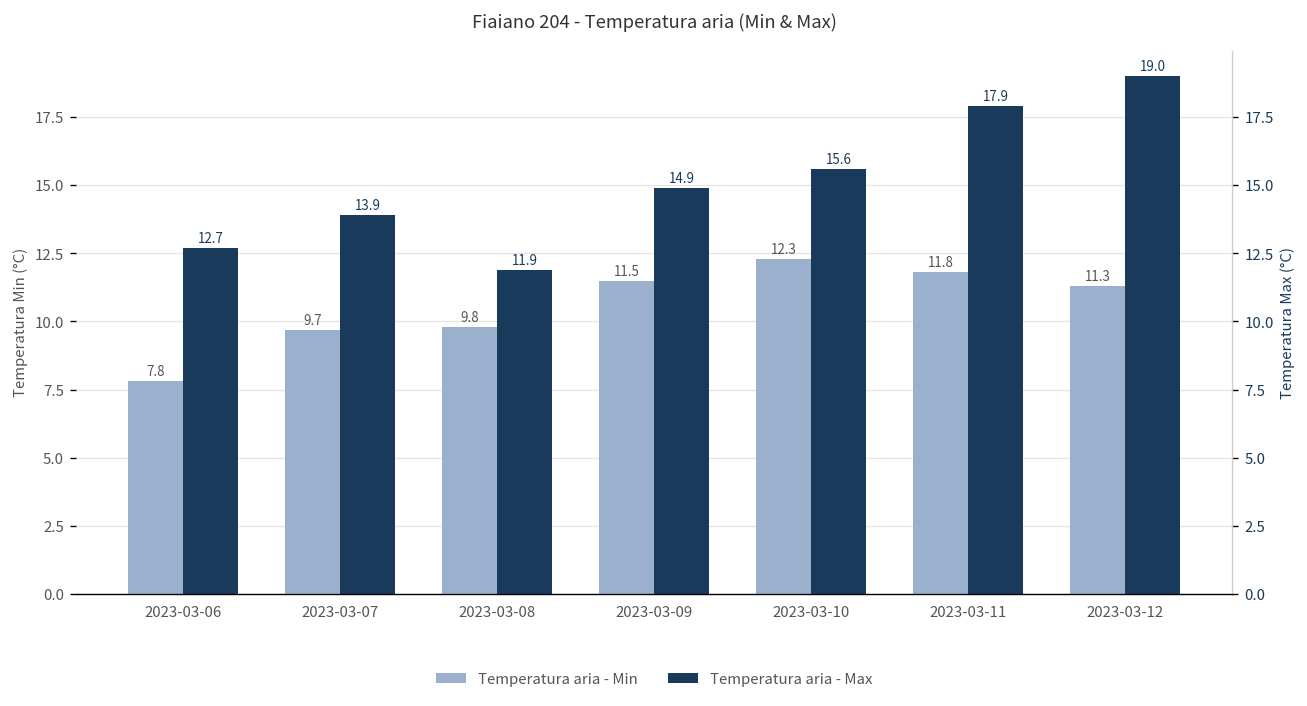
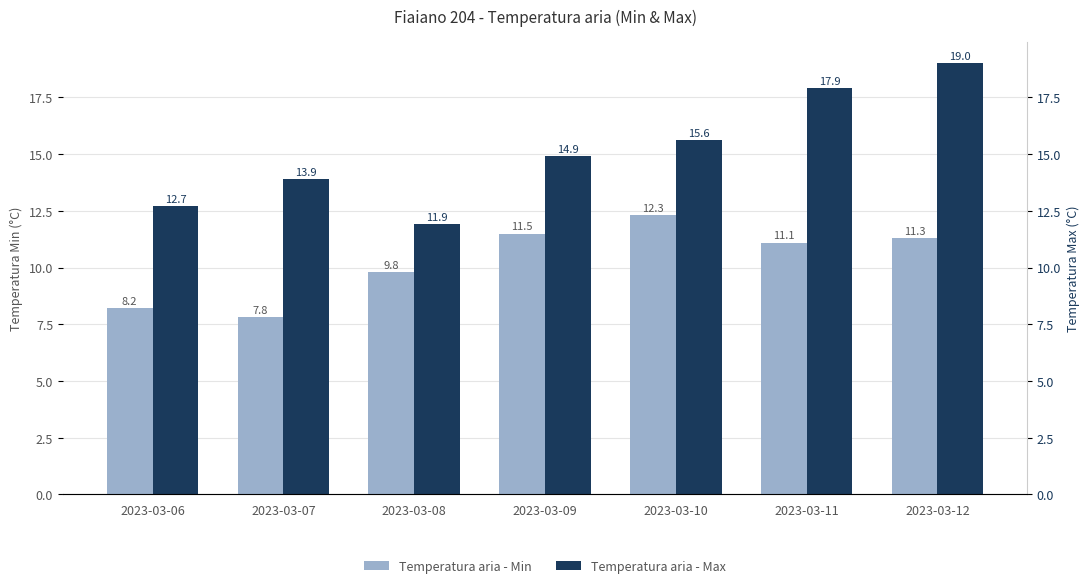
Temperatura aria - Min, 2023-03-06: 7.8 -> 8.2
Temperatura aria - Min, 2023-03-07: 9.7 -> 7.8
Temperatura aria - Min, 2023-03-11: 11.8 -> 11.1
